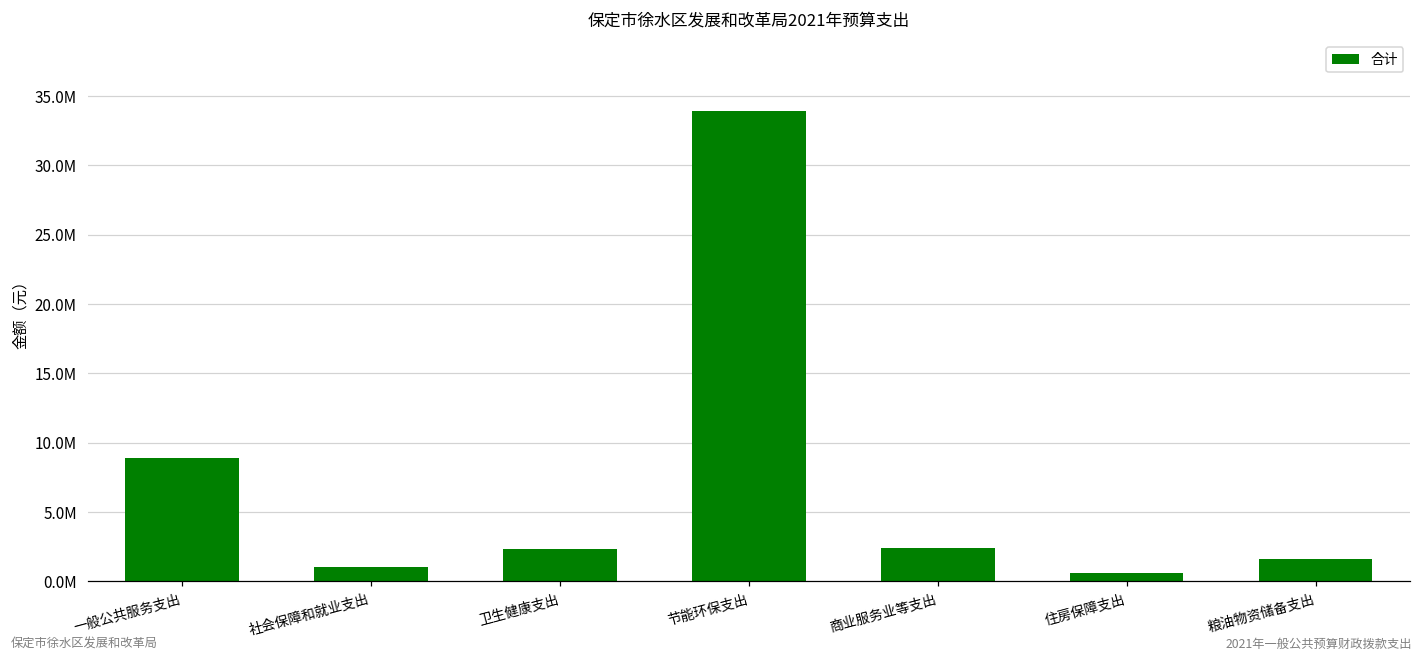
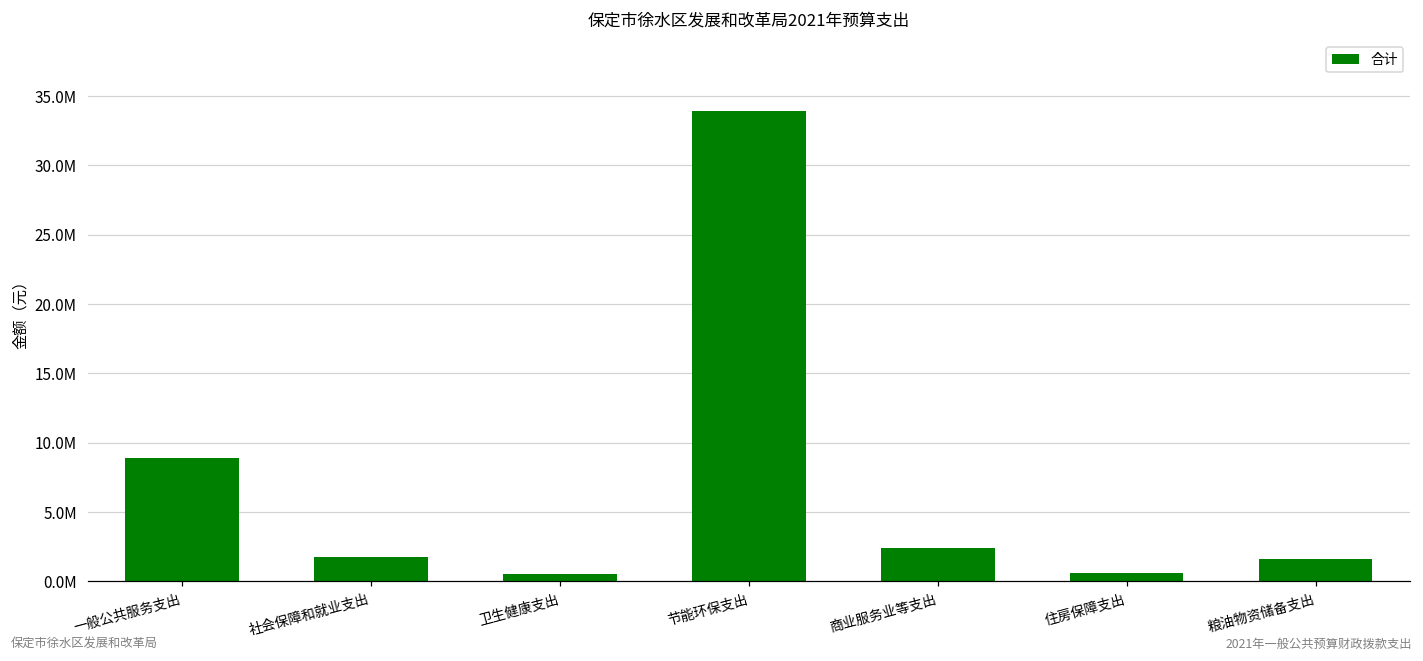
社会保障和就业支出: 1100000 -> 1800000
卫生健康支出: 2300000 -> 600000
